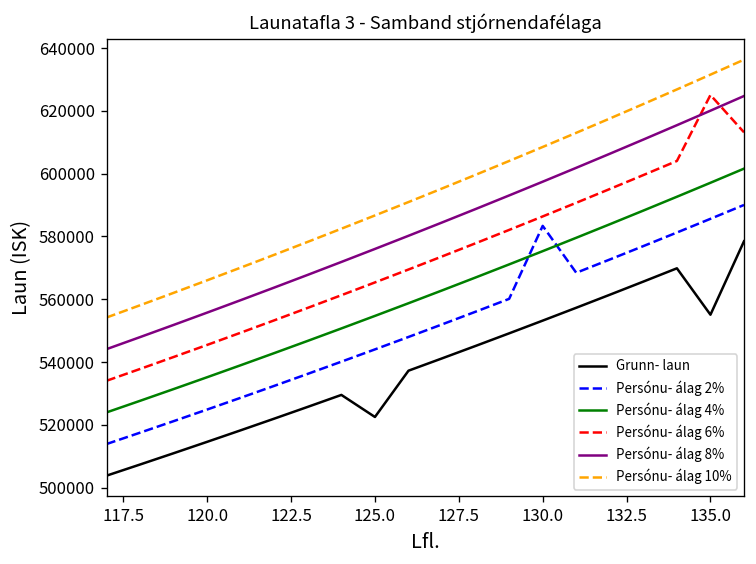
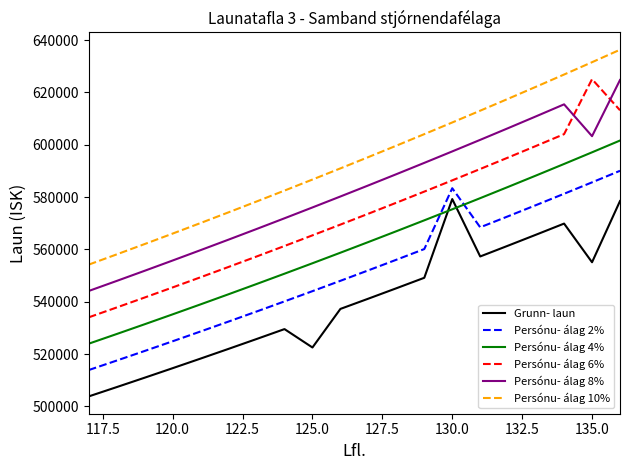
Grunn- laun, 130.0: 553000 -> 579000
Persónu- álag 8%, 135.0: 620000 -> 603000
